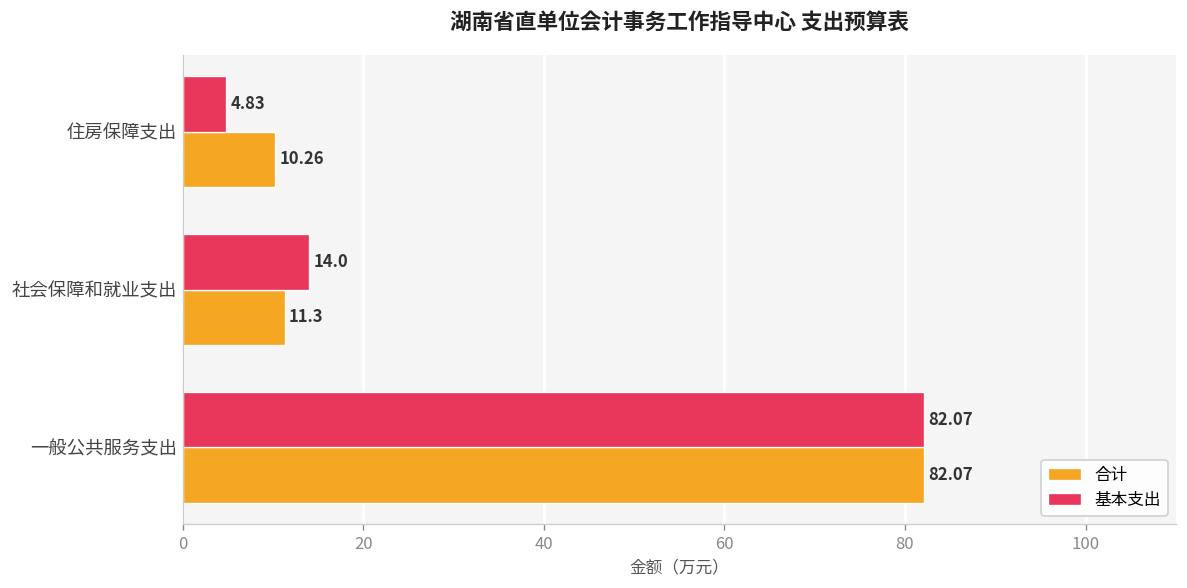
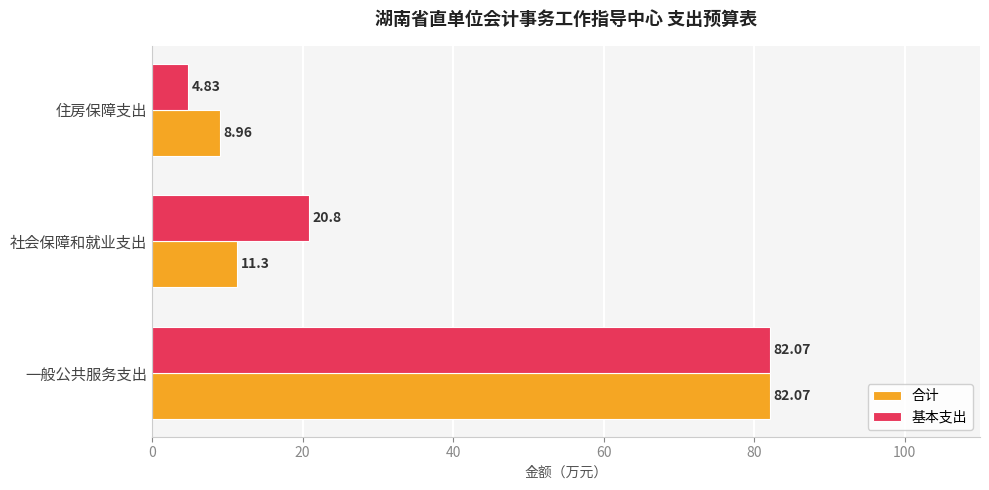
合计, 住房保障支出: 10.26 -> 8.96
基本支出, 社会保障和就业支出: 14.0 -> 20.8
